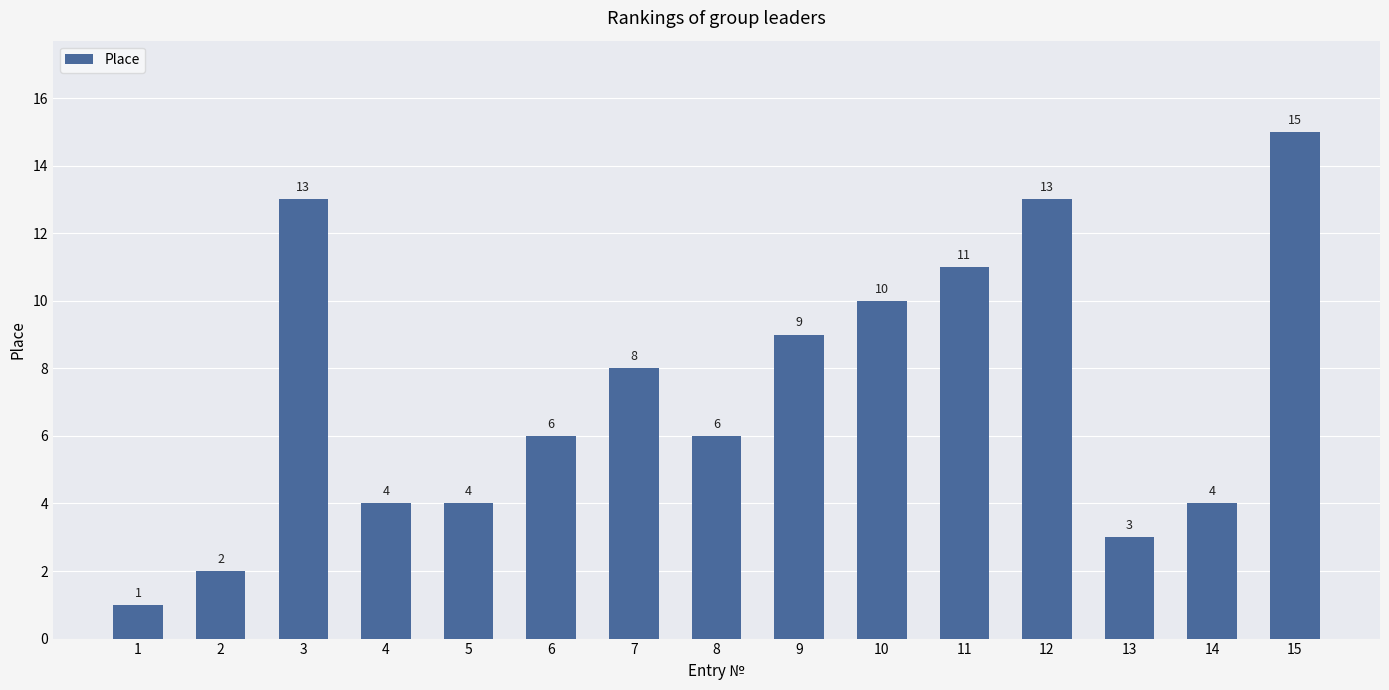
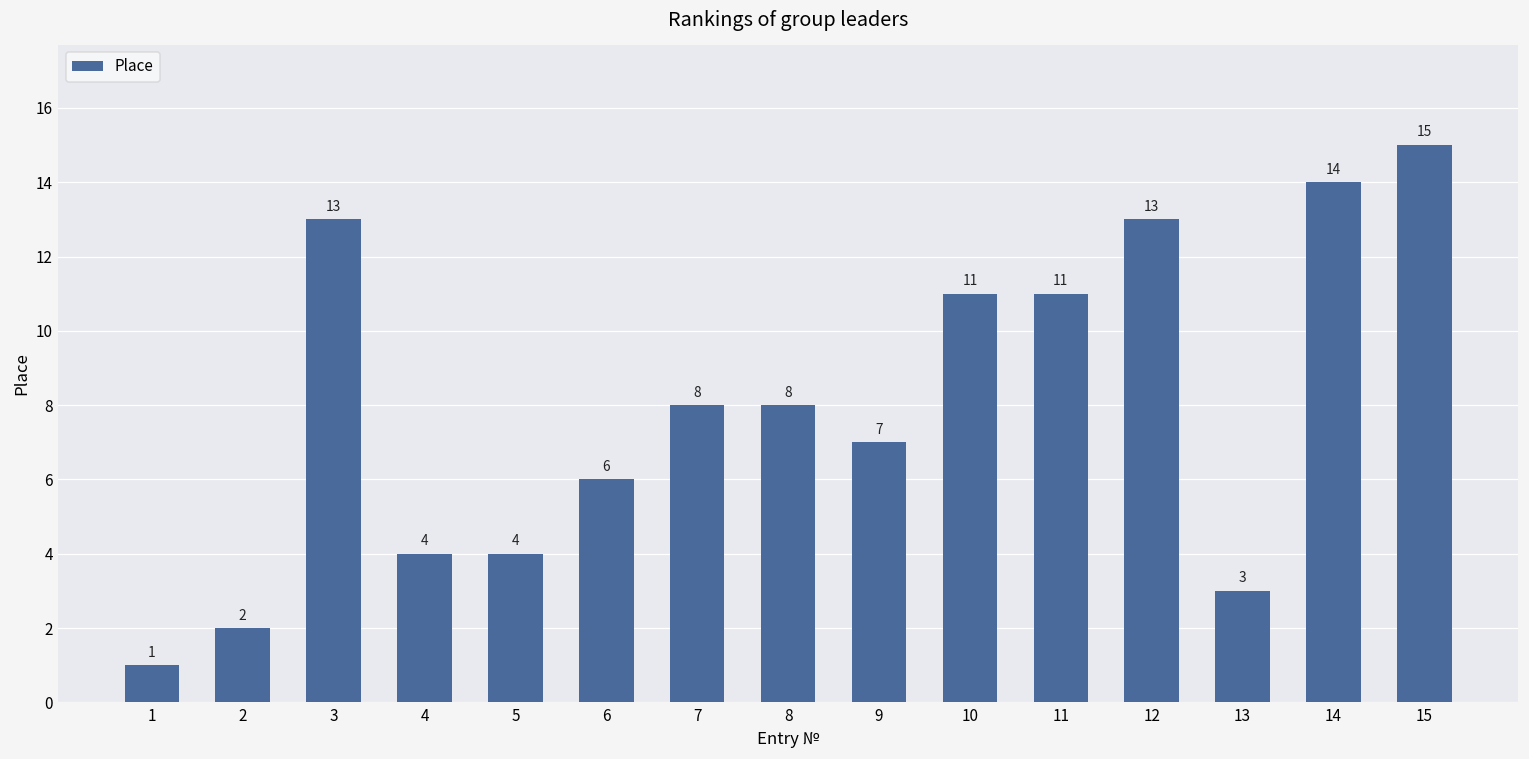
8: 6 -> 8
9: 9 -> 7
10: 10 -> 11
14: 4 -> 14
